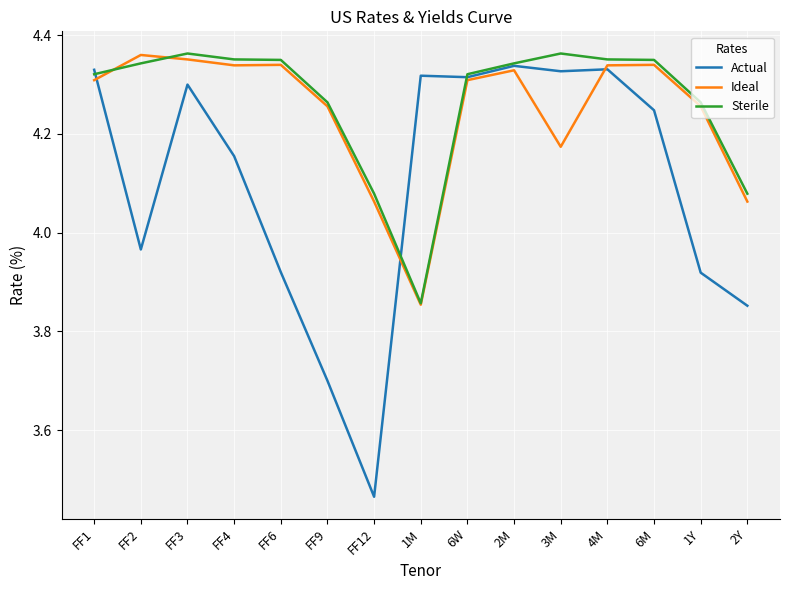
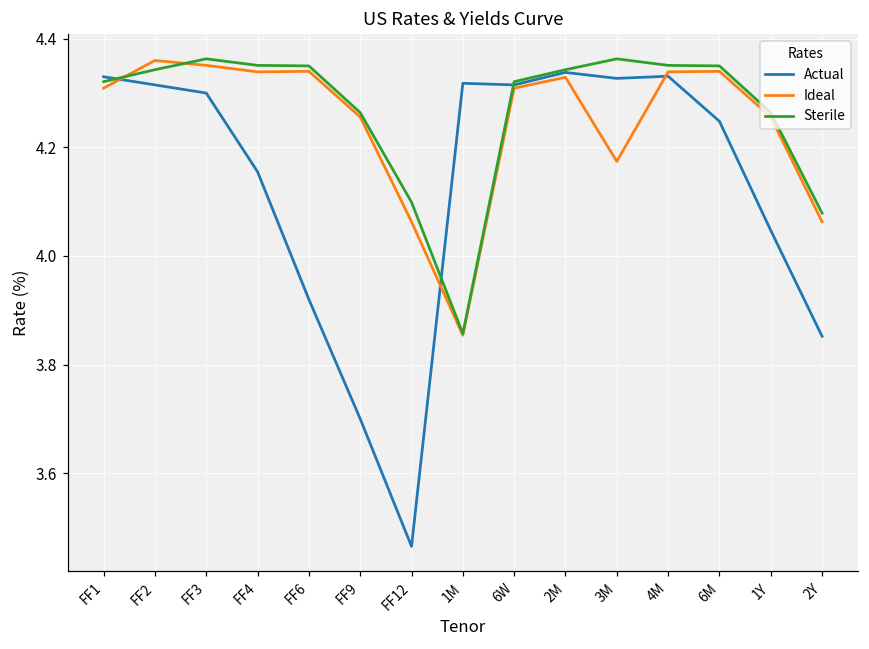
Actual, FF2: 3.97 -> 4.32
Sterile, FF12: 4.08 -> 4.10
Actual, 1Y: 3.92 -> 4.05
